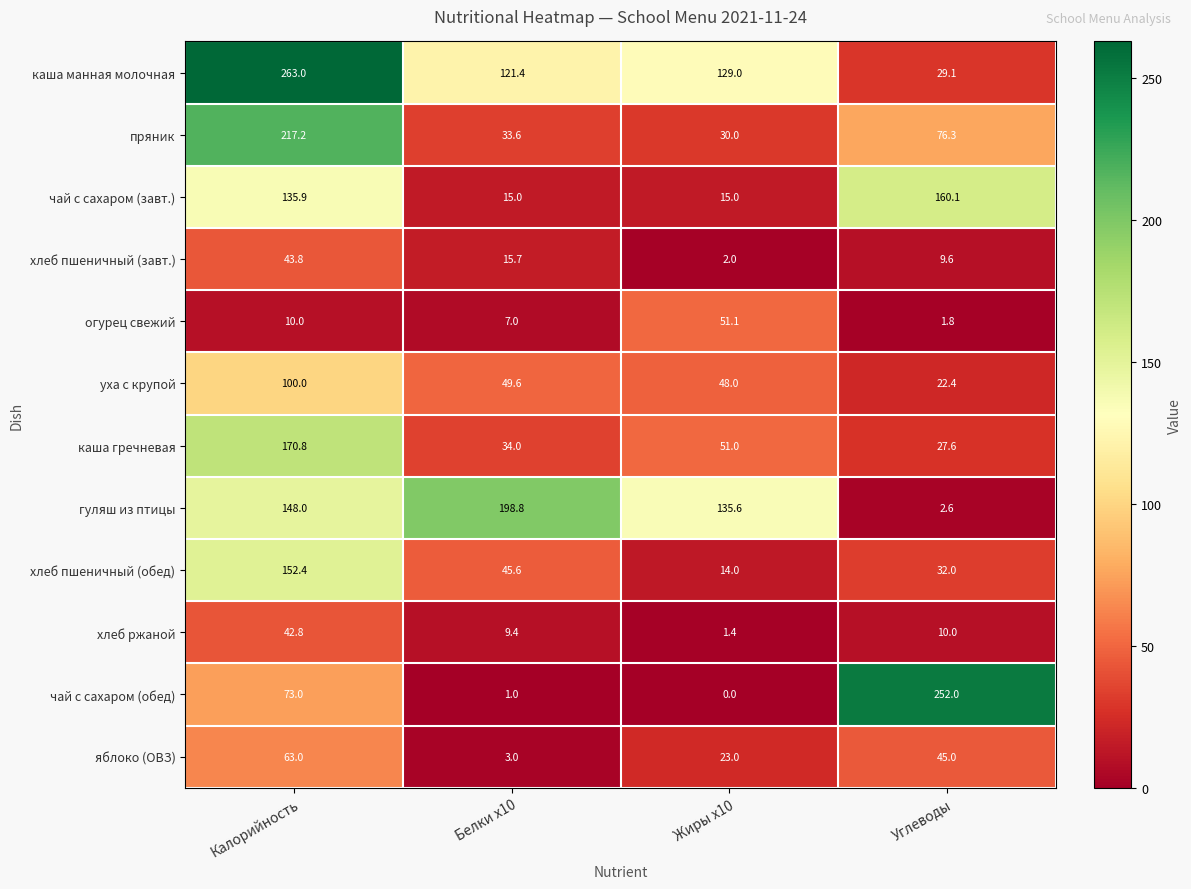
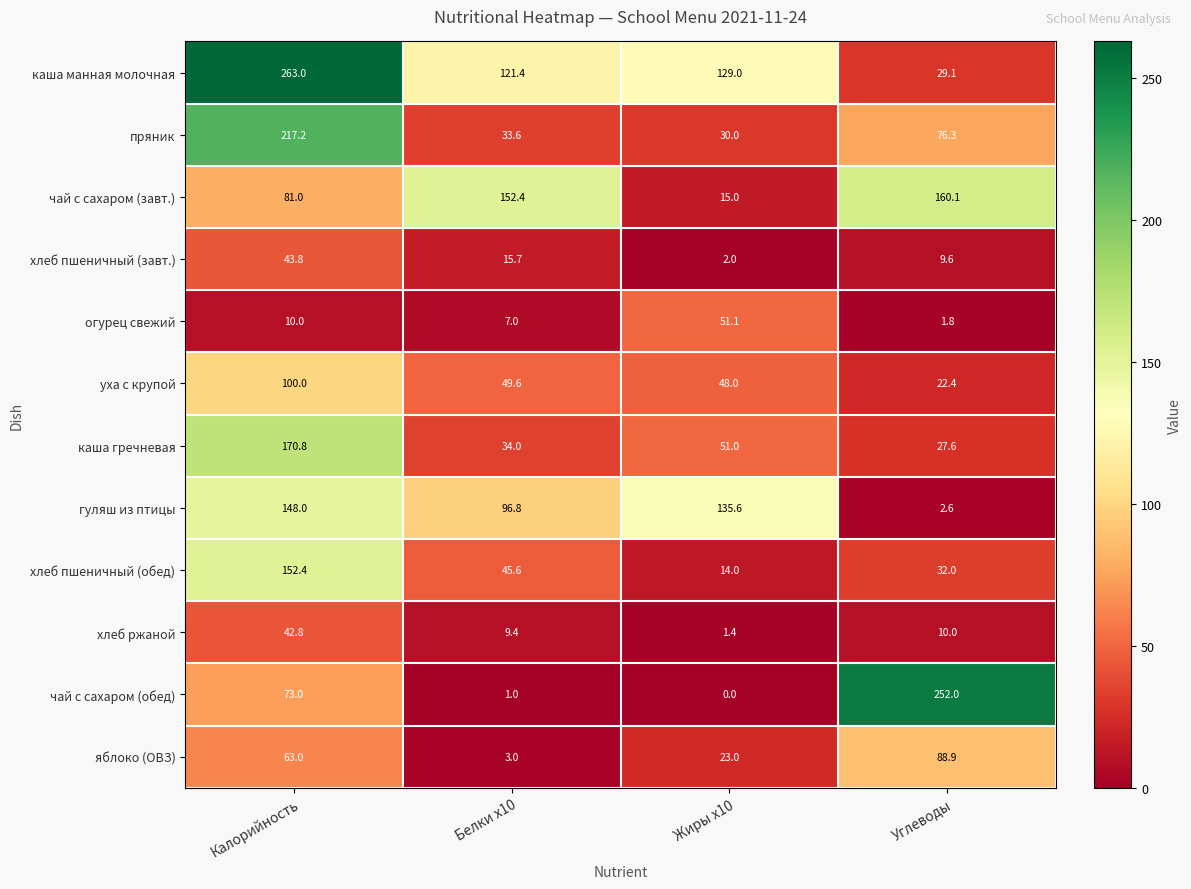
чай с сахаром (завт.), Калорийность: 135.9 -> 81.0
чай с сахаром (завт.), Белки x10: 15.0 -> 152.4
гуляш из птицы, Белки x10: 198.8 -> 96.8
яблоко (ОВЗ), Углеводы: 45.0 -> 88.9
